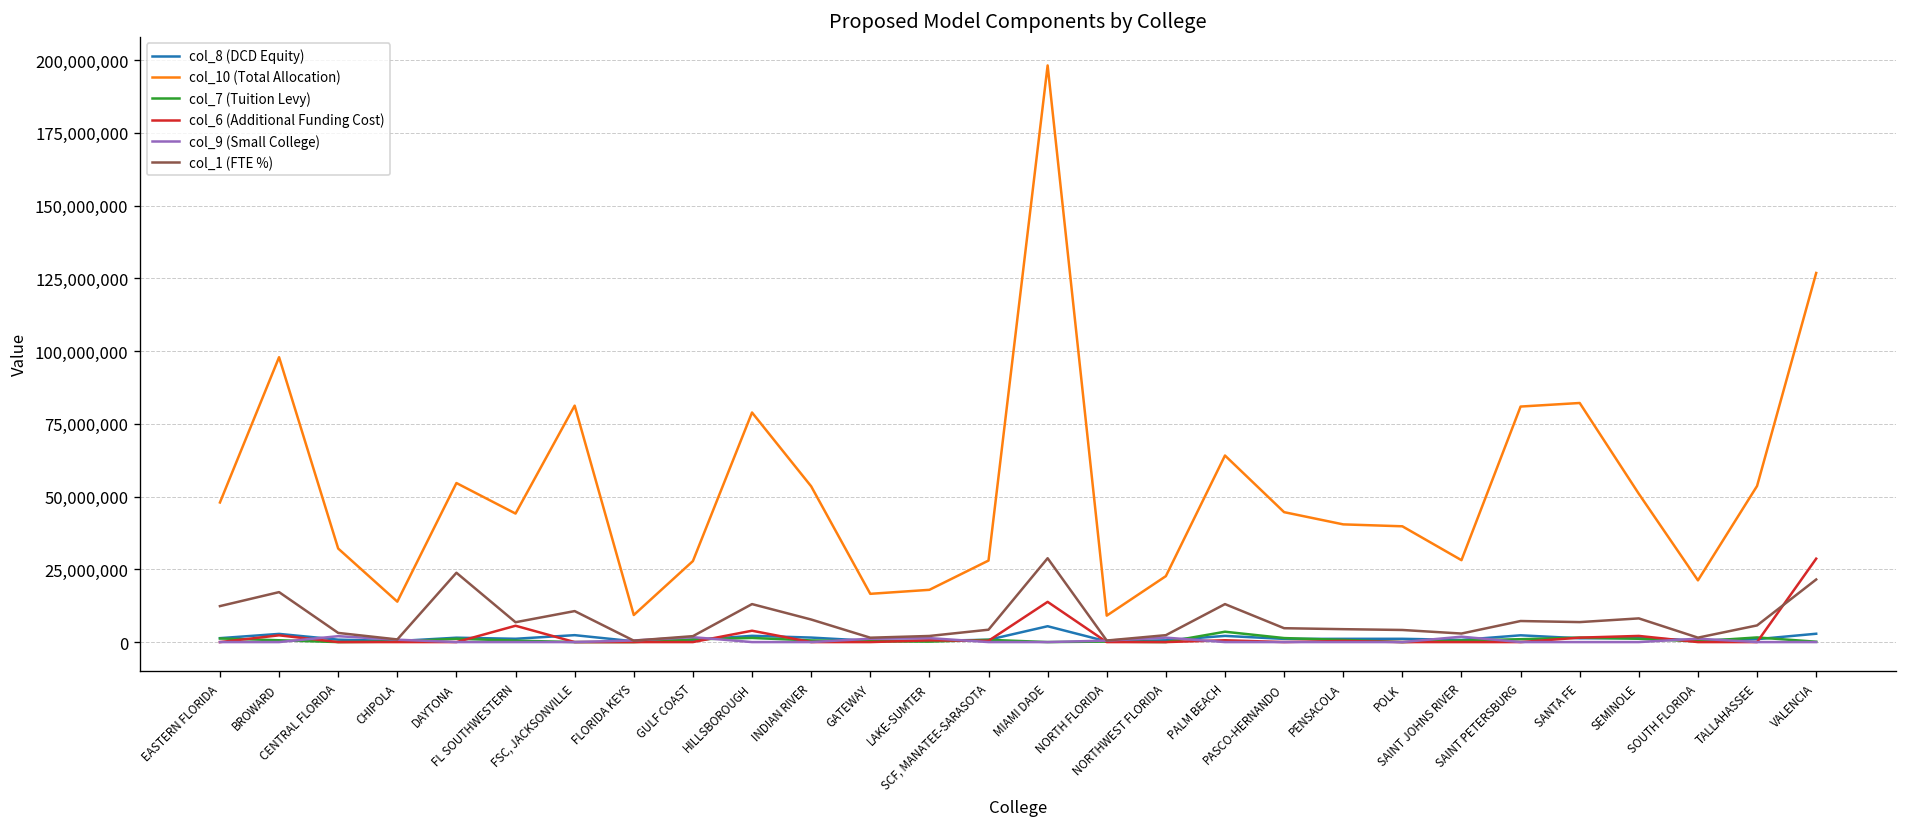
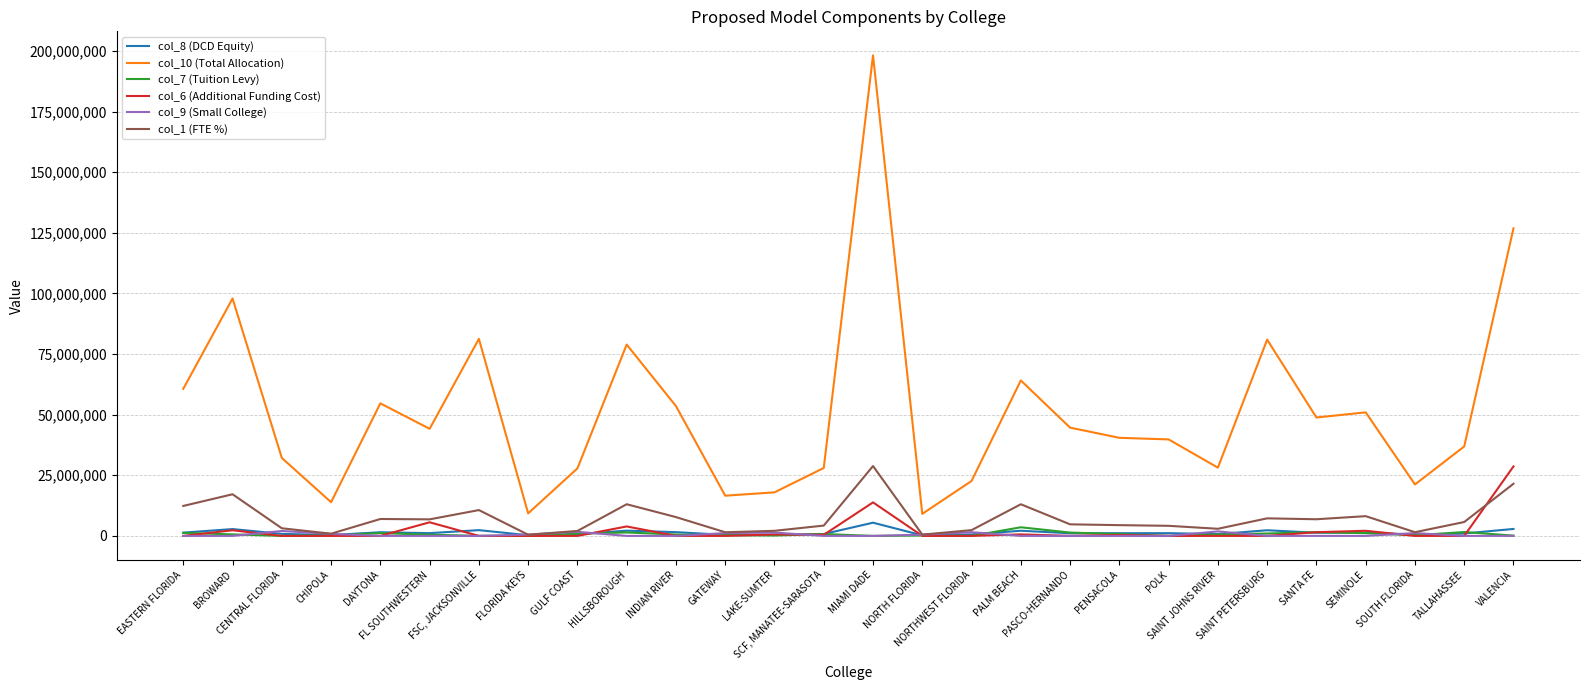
col_10 (Total Allocation), EASTERN FLORIDA: 48,000,000 -> 61,000,000
col_1 (FTE %), DAYTONA: 24,000,000 -> 7,000,000
col_10 (Total Allocation), SANTA FE: 82,000,000 -> 49,000,000
col_10 (Total Allocation), TALLAHASSEE: 54,000,000 -> 37,000,000
